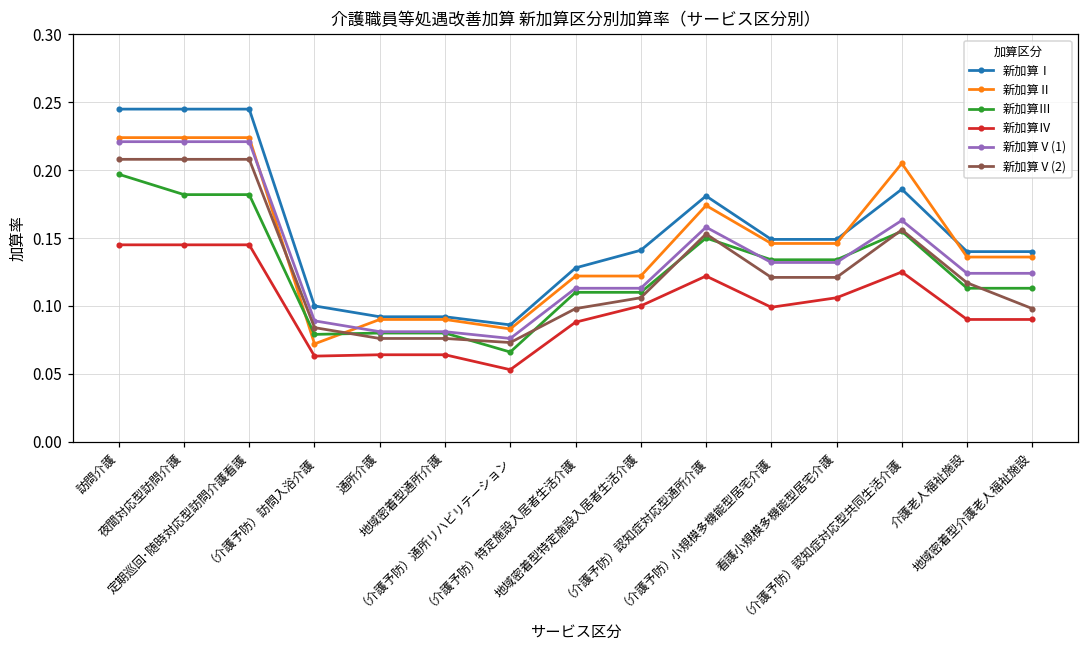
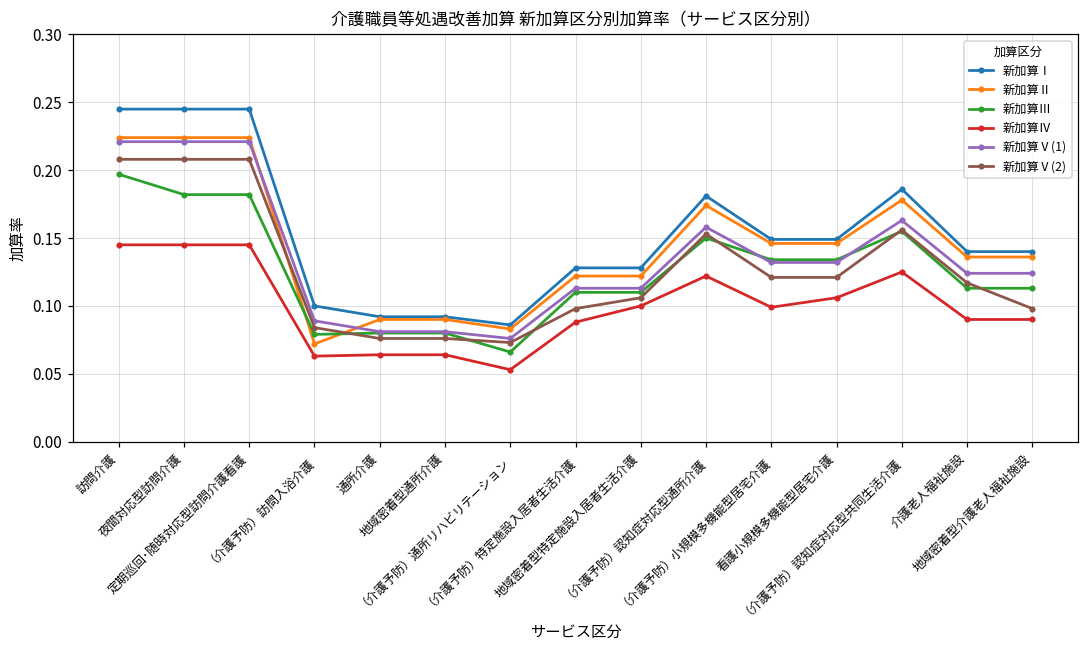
新加算Ⅰ, 地域密着型特定施設入居者生活介護: 0.141 -> 0.128
新加算Ⅱ, （介護予防）認知症対応型共同生活介護: 0.205 -> 0.178
